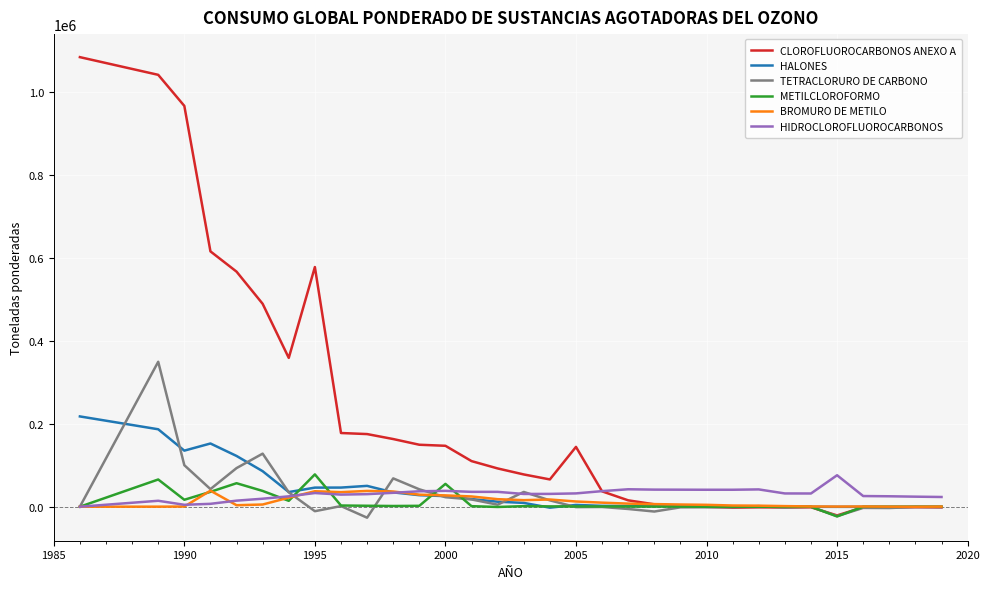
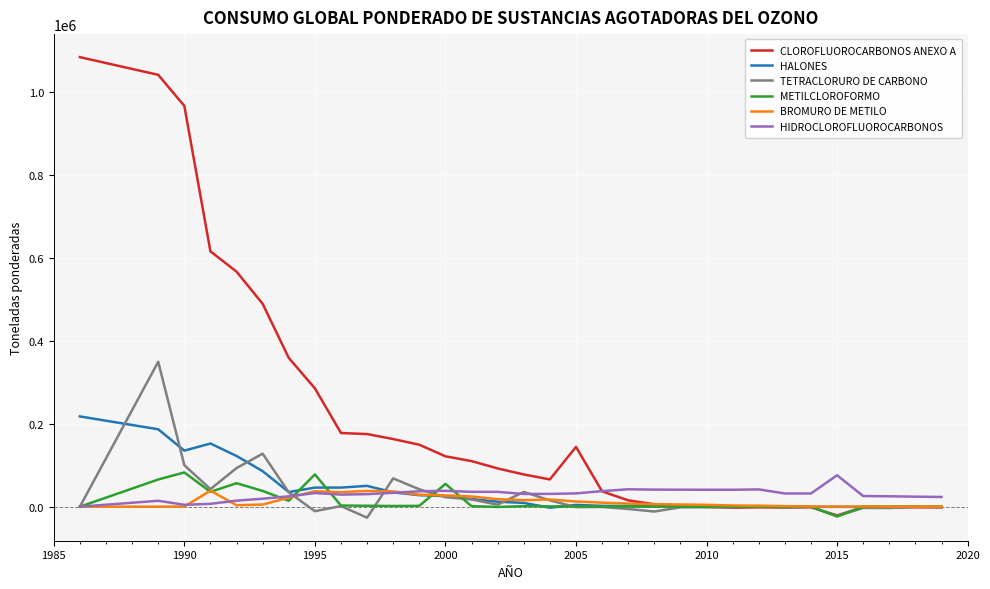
METILCLOROFORMO, 1990: 20000 -> 80000
CLOROFLUOROCARBONOS ANEXO A, 1995: 580000 -> 290000
CLOROFLUOROCARBONOS ANEXO A, 2000: 150000 -> 120000
